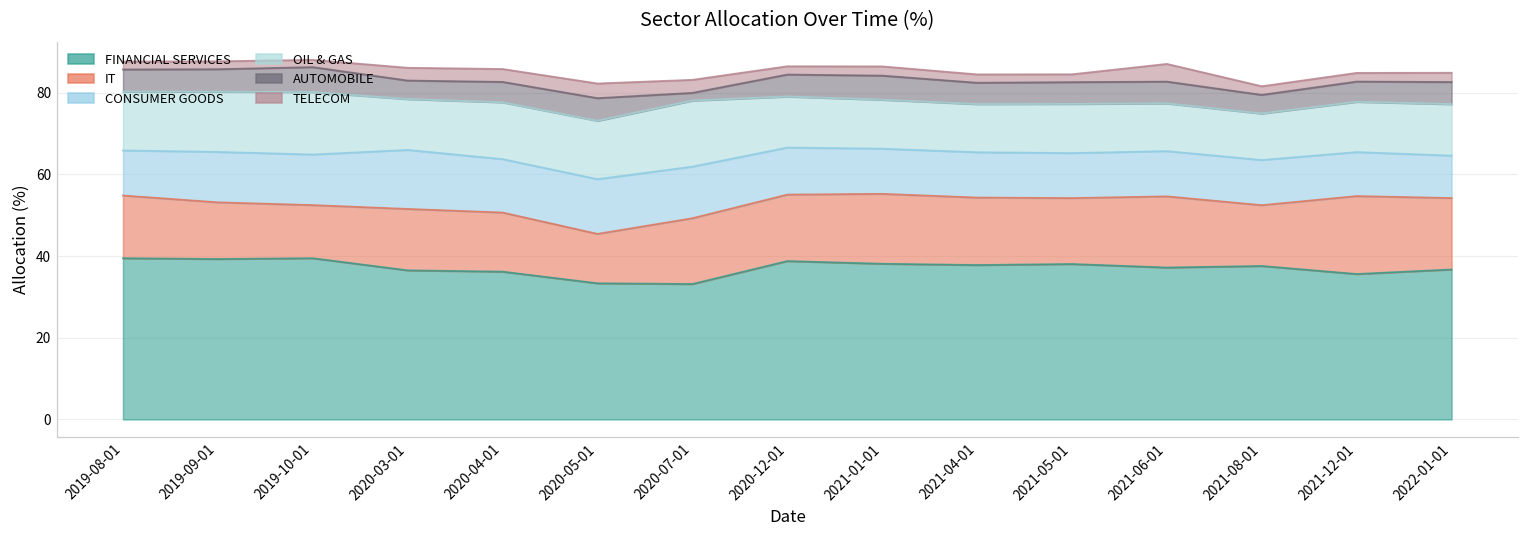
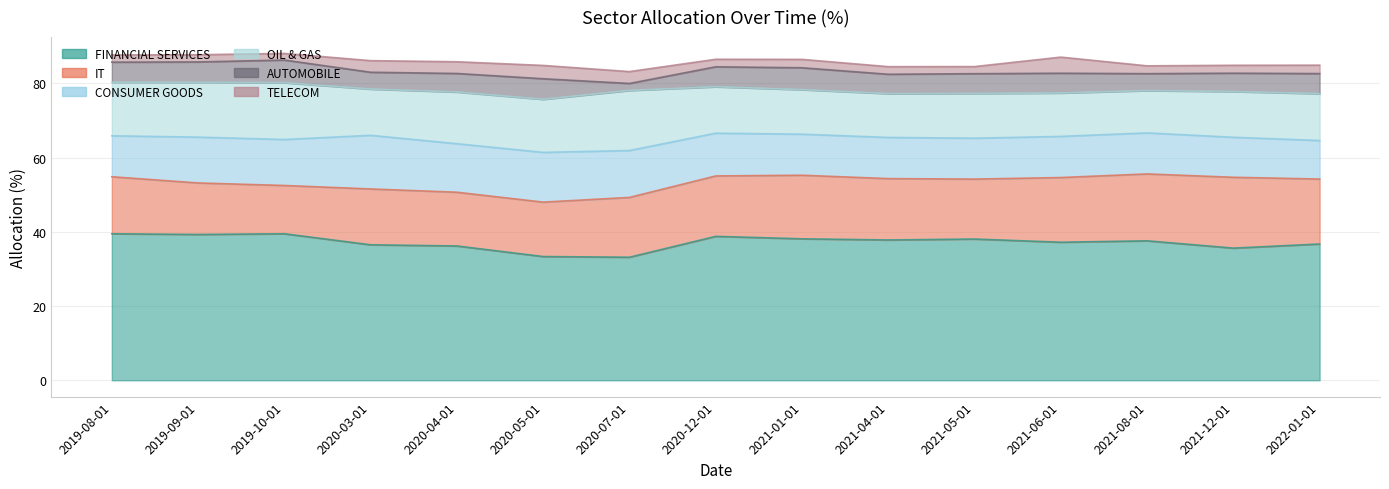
IT, 2020-05-01: 12 -> 15
IT, 2021-08-01: 15 -> 18
